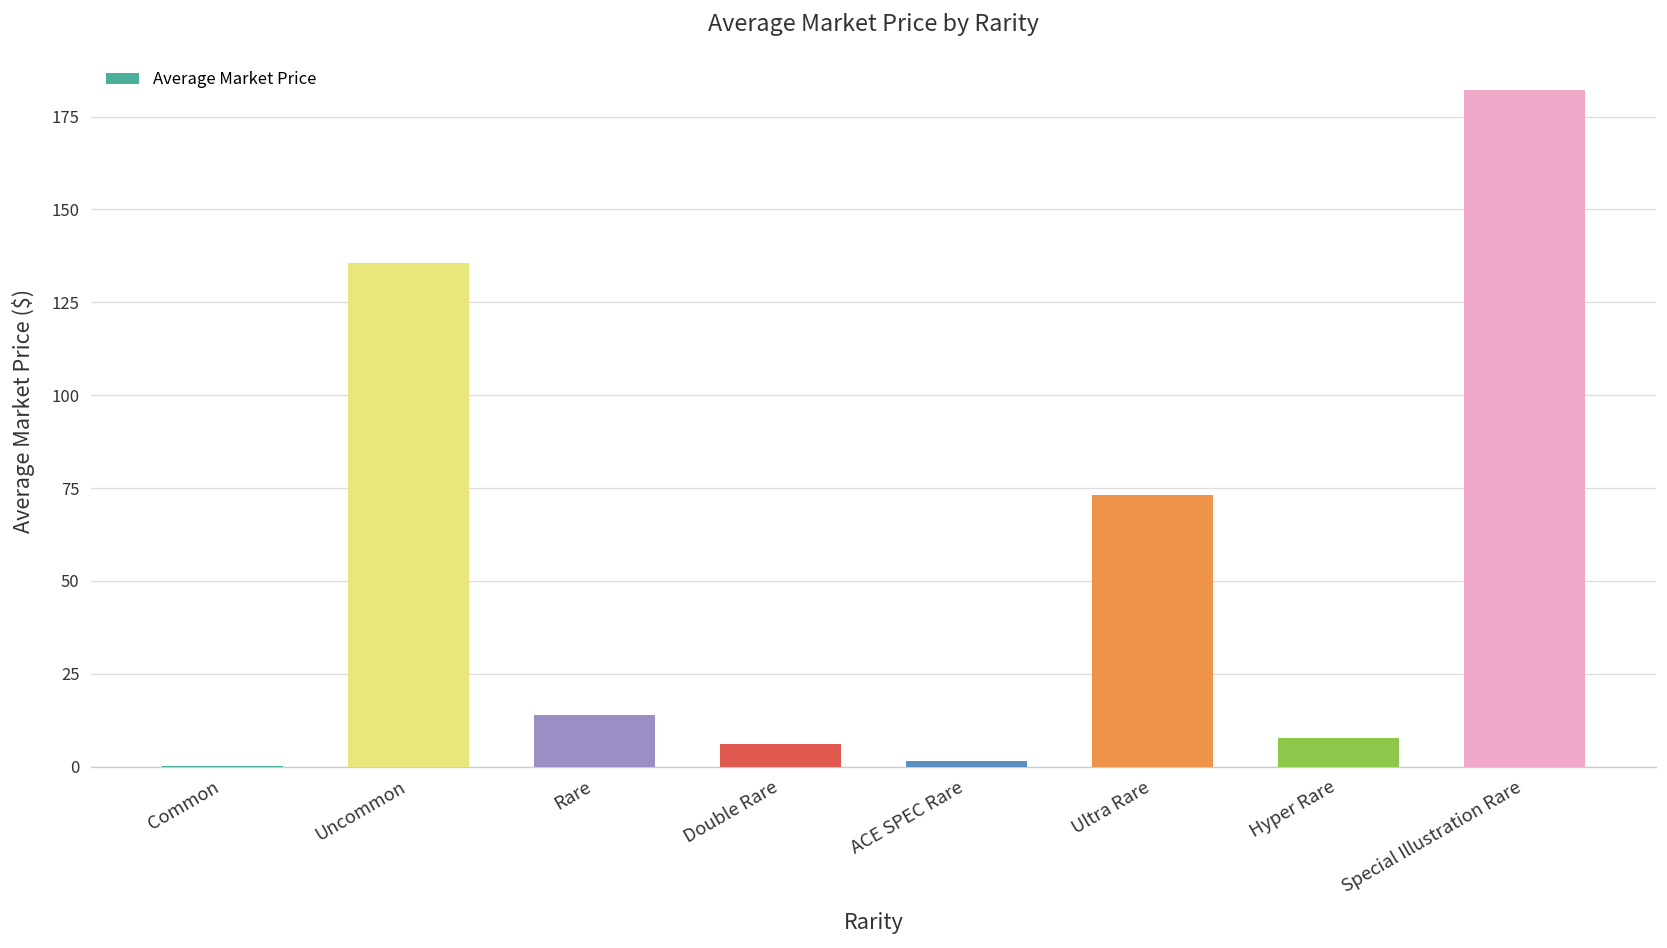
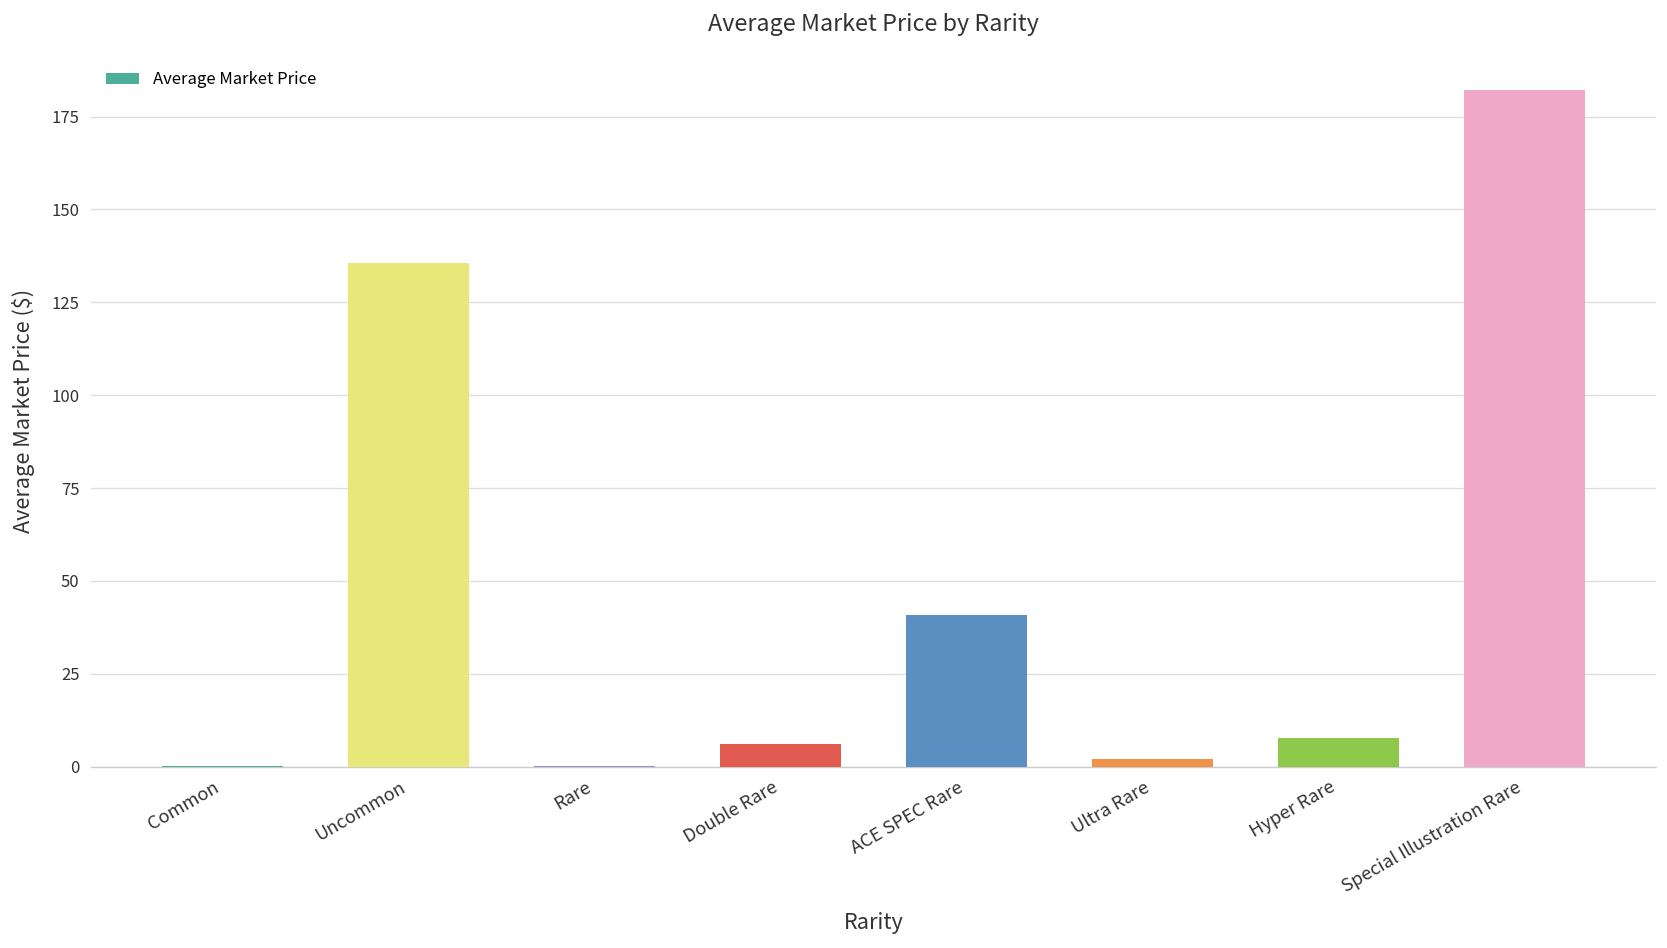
Rare: 14 -> 0
ACE SPEC Rare: 1 -> 41
Ultra Rare: 73 -> 2
